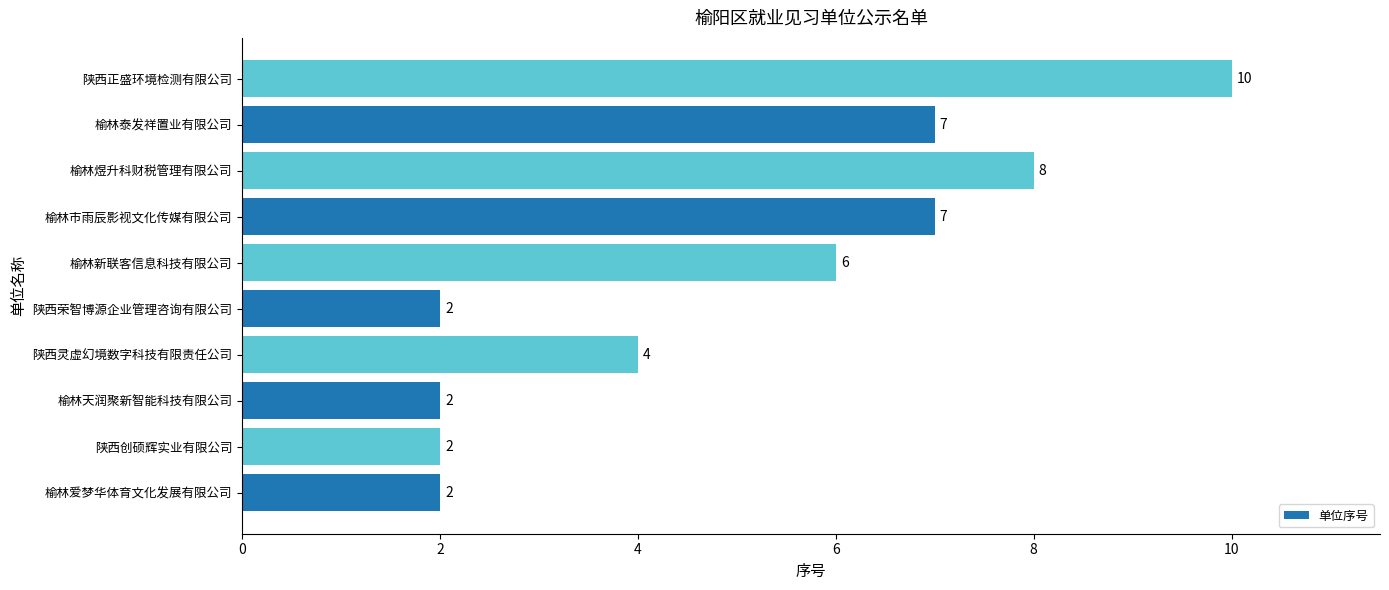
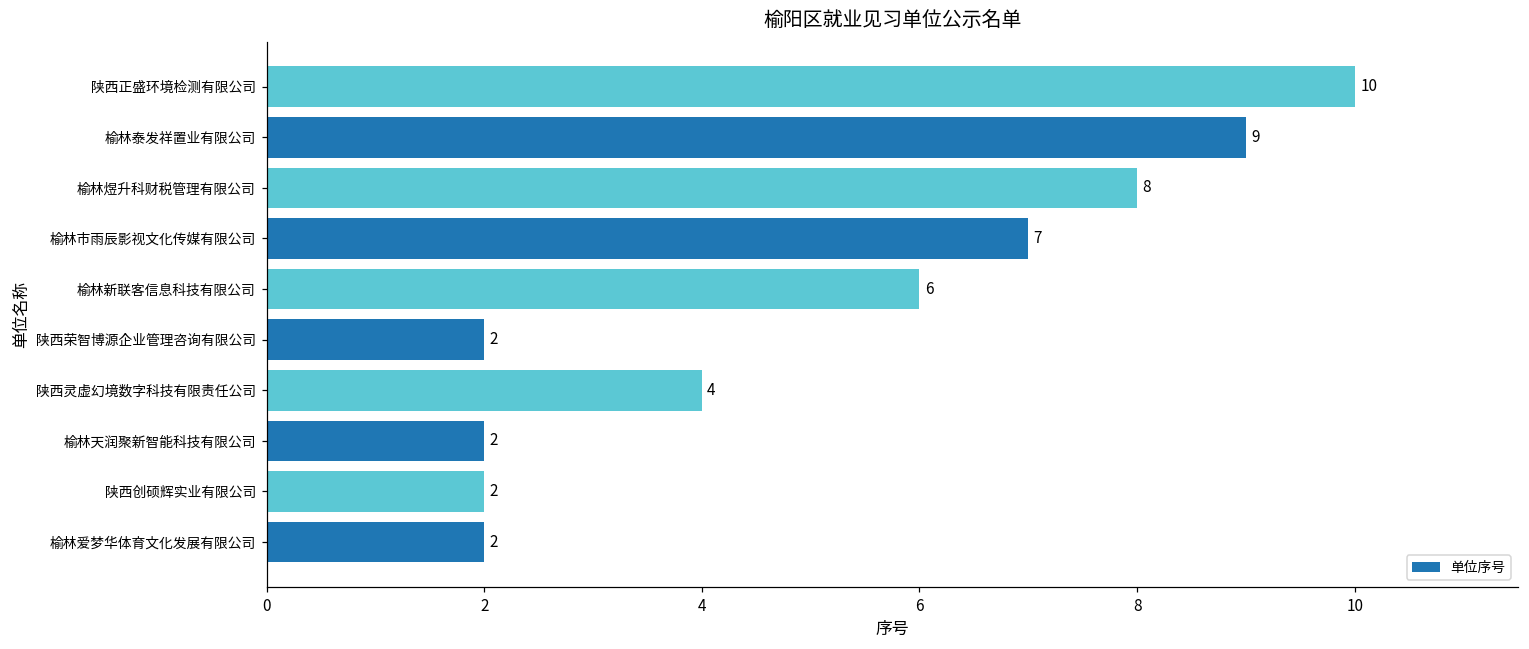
榆林泰发祥置业有限公司: 7 -> 9
